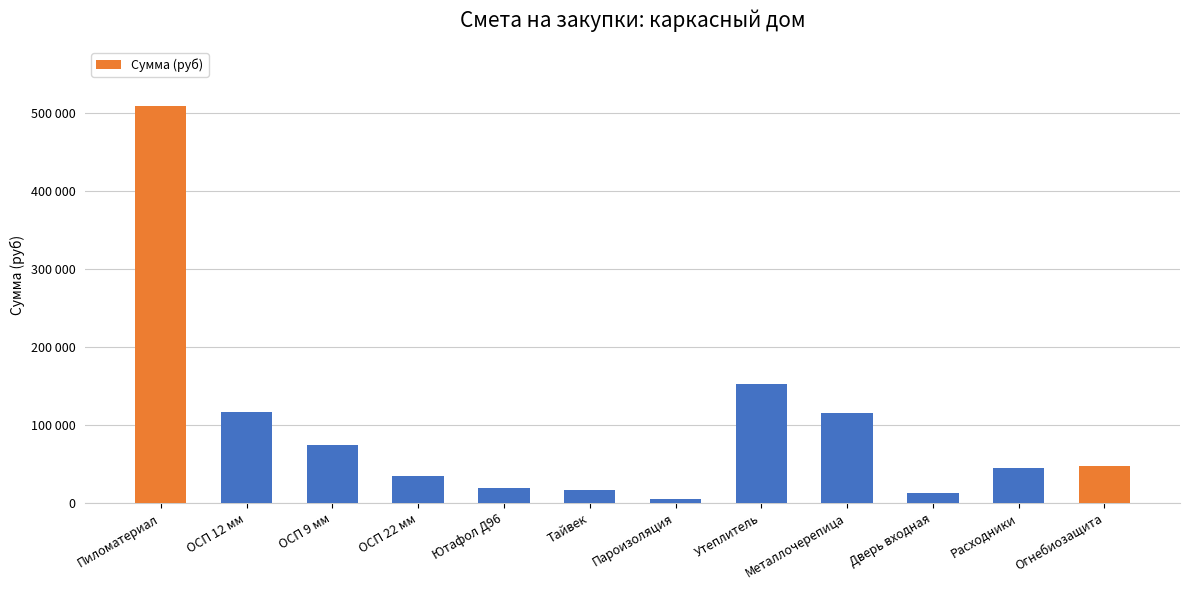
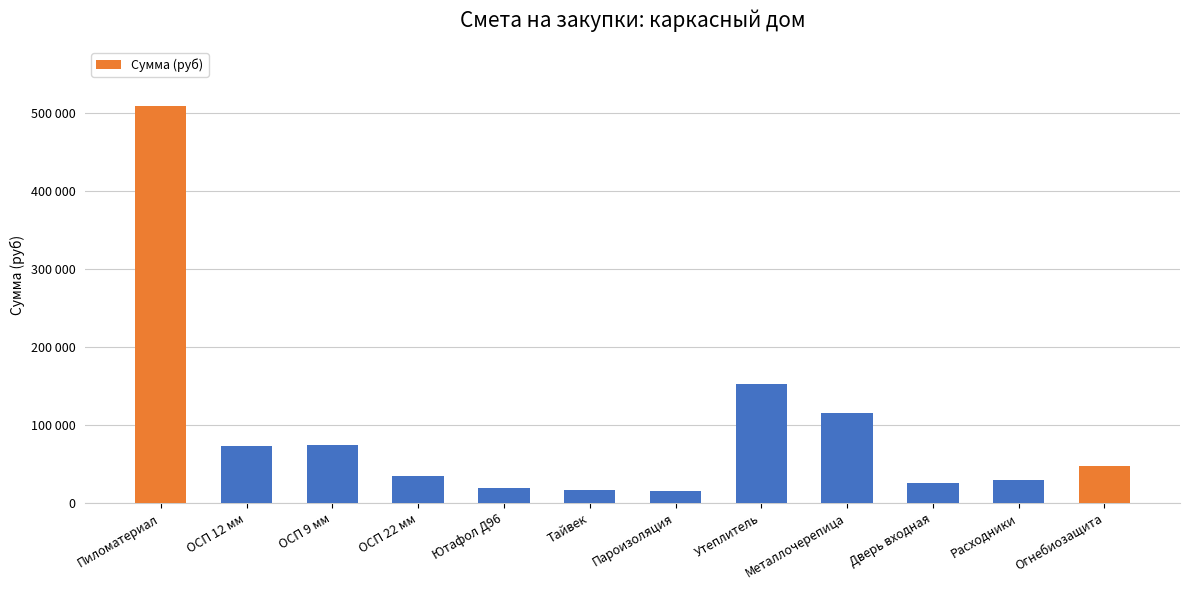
ОСП 12 мм: 120000 -> 70000
Пароизоляция: 10000 -> 20000
Дверь входная: 10000 -> 30000
Расходники: 50000 -> 30000
